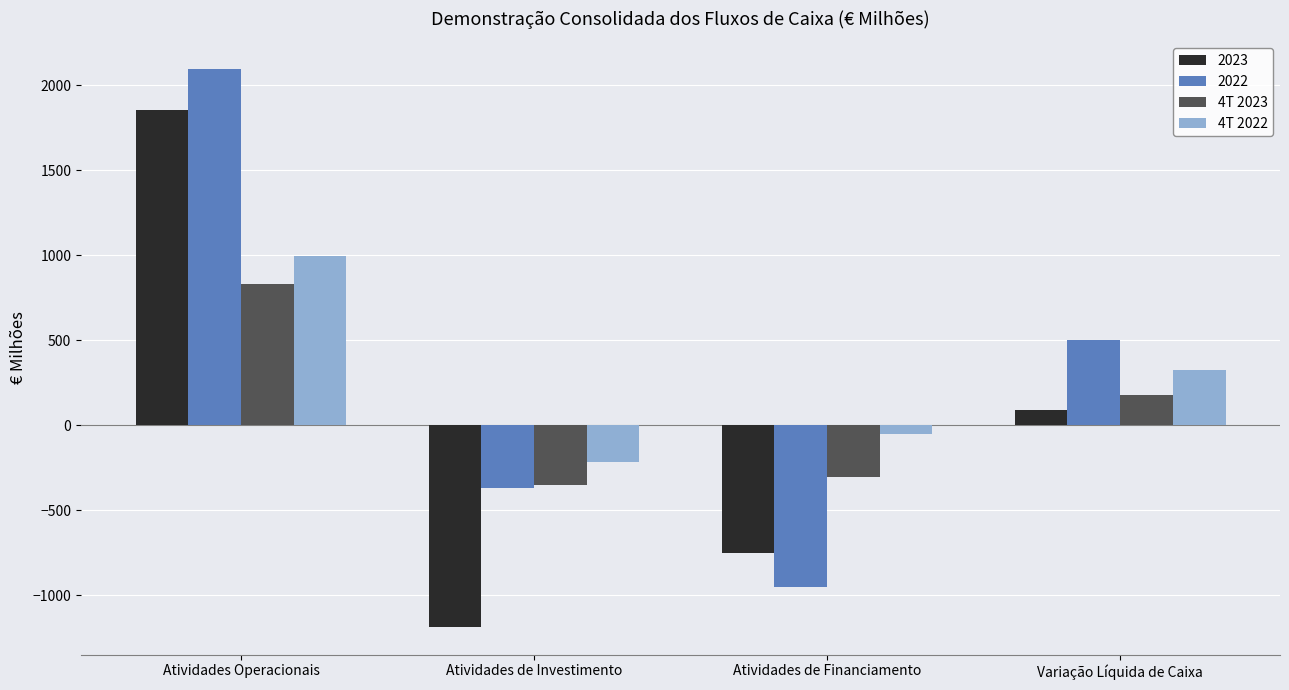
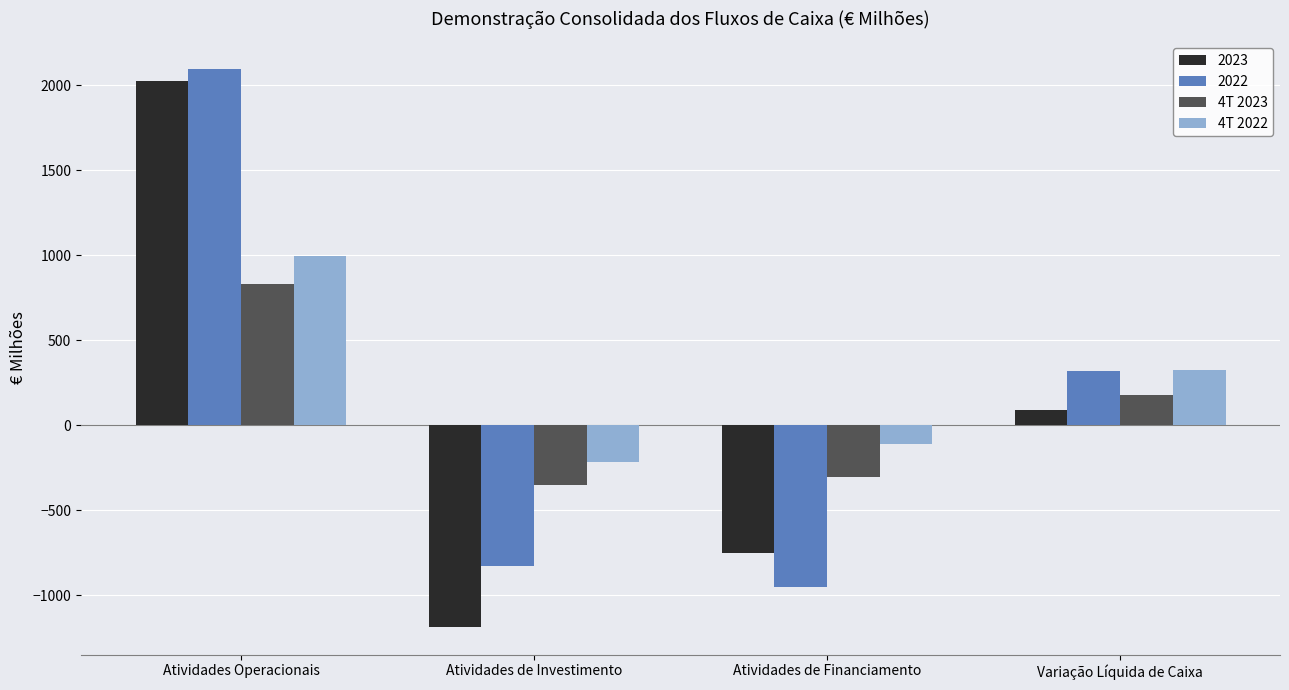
2023, Atividades Operacionais: 1860 -> 2030
2022, Atividades de Investimento: -370 -> -830
4T 2022, Atividades de Financiamento: -50 -> -110
2022, Variação Líquida de Caixa: 500 -> 320
